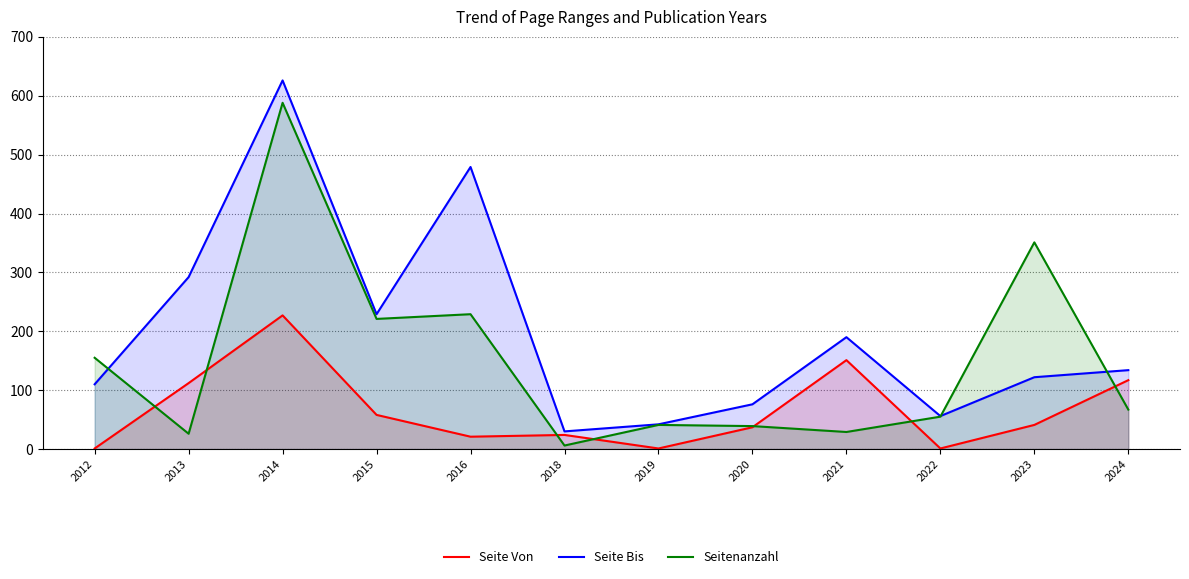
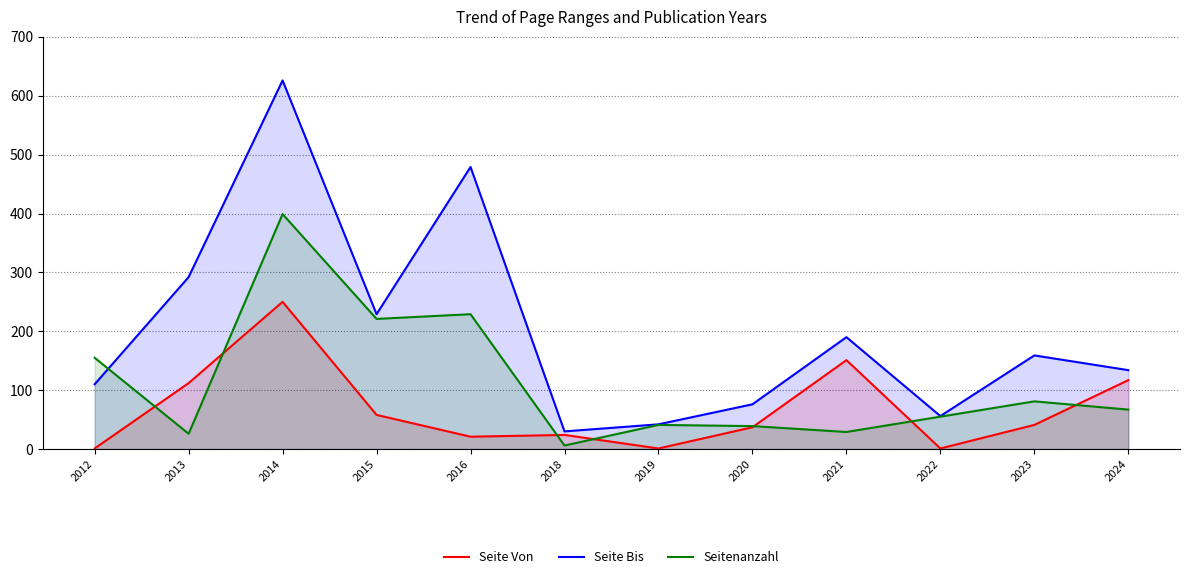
Seite Von, 2014: 230 -> 250
Seitenanzahl, 2014: 590 -> 400
Seite Bis, 2023: 120 -> 160
Seitenanzahl, 2023: 350 -> 80
